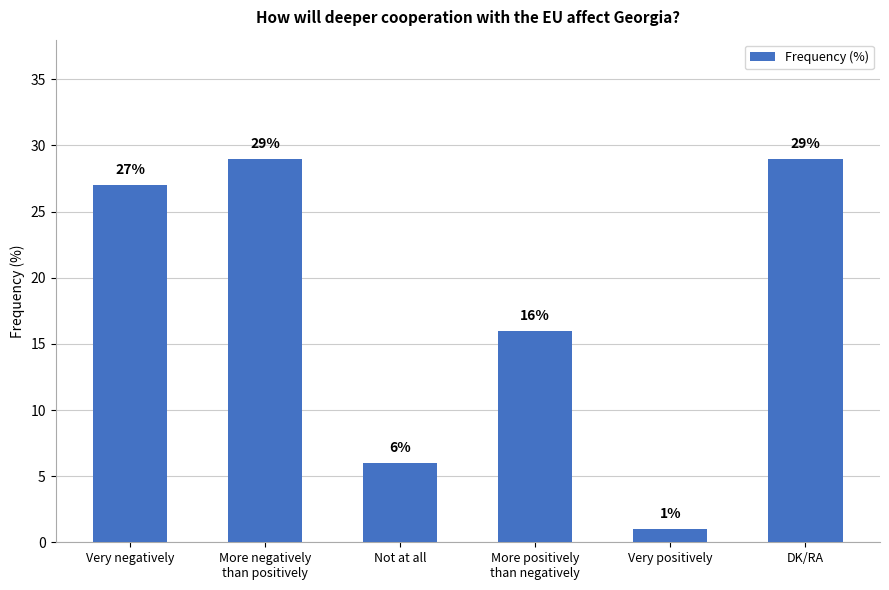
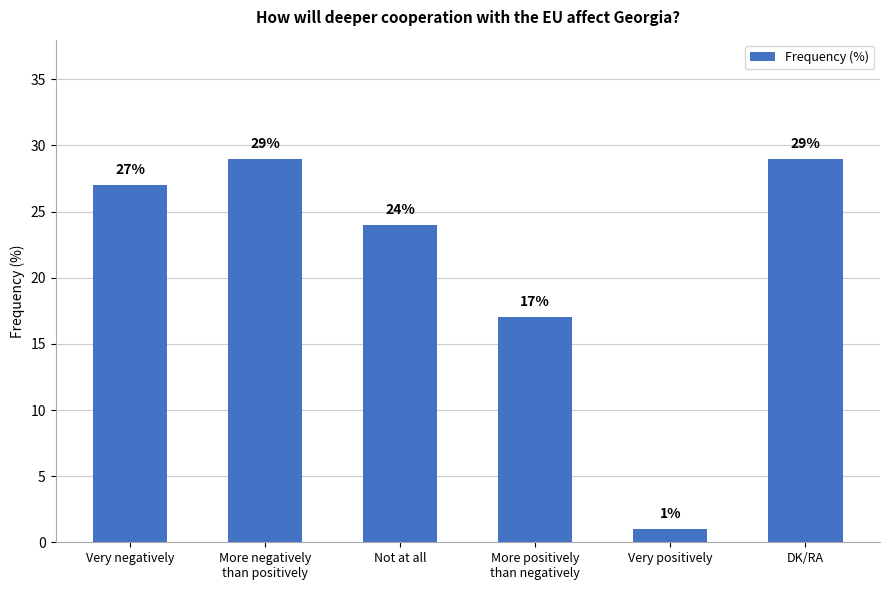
Not at all: 6% -> 24%
More positively than negatively: 16% -> 17%
